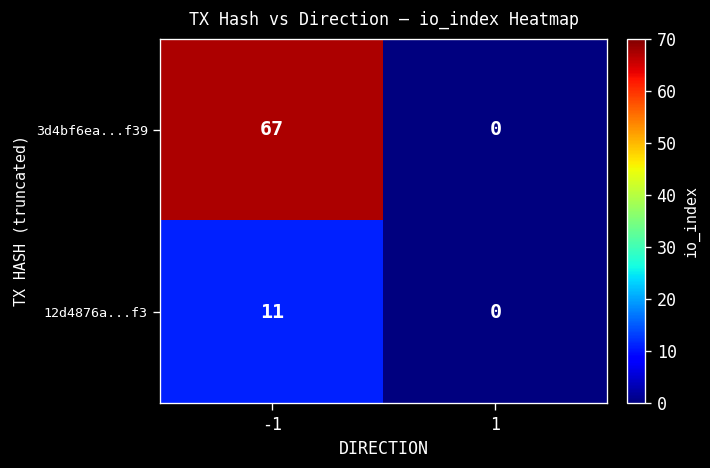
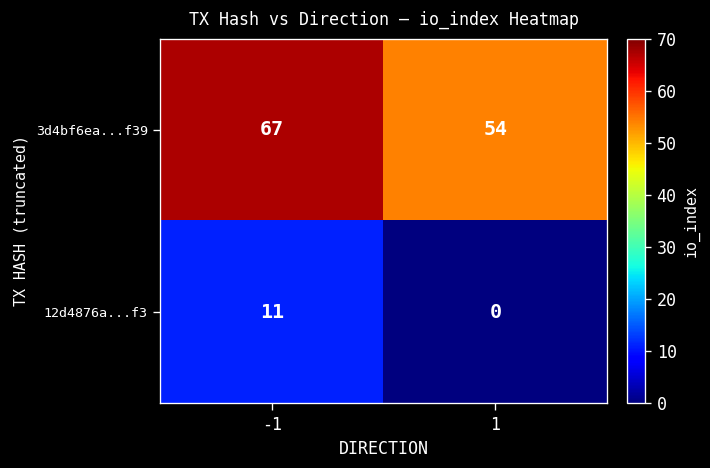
3d4bf6ea...f39, 1: 0 -> 54
